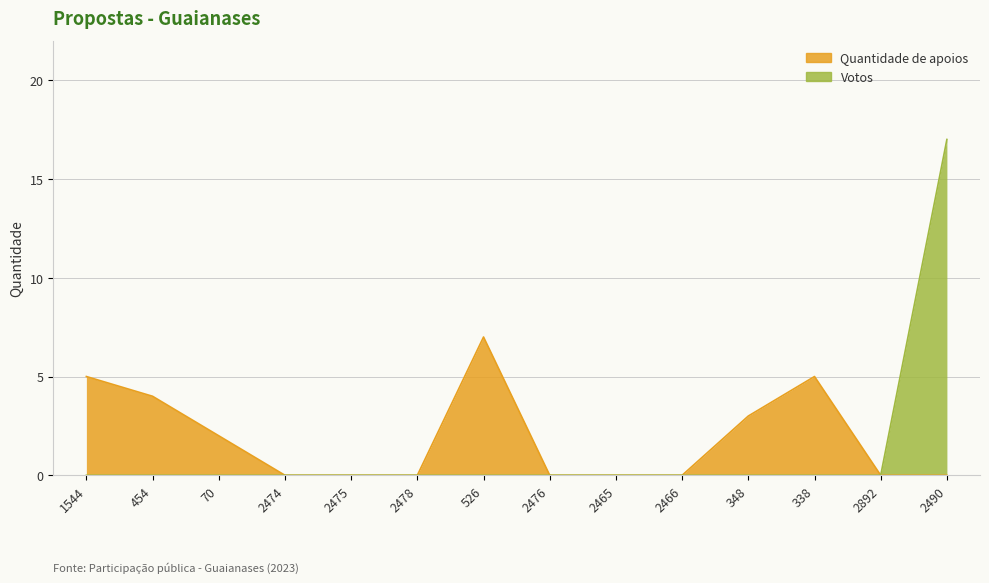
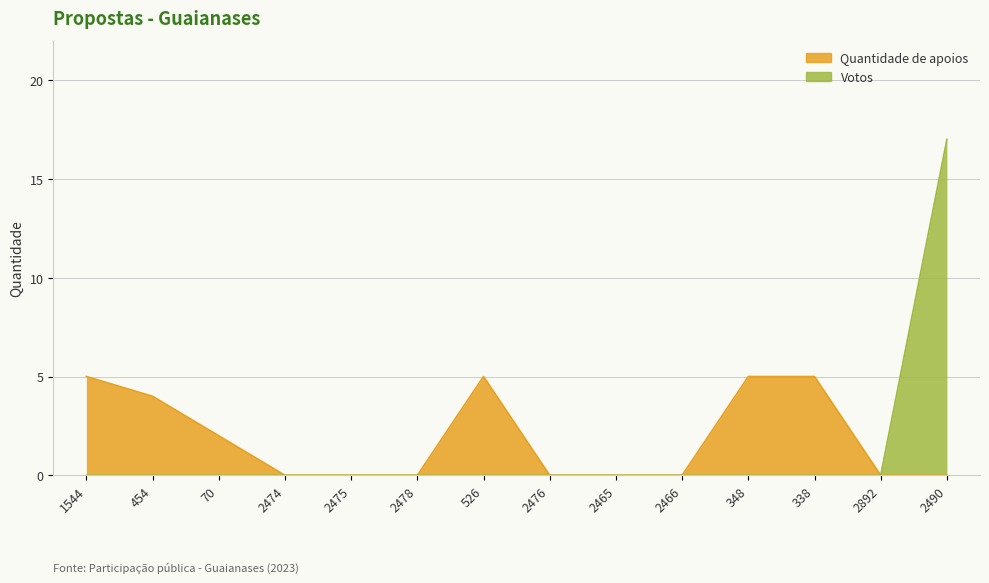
Quantidade de apoios, 526: 7 -> 5
Quantidade de apoios, 348: 3 -> 5
